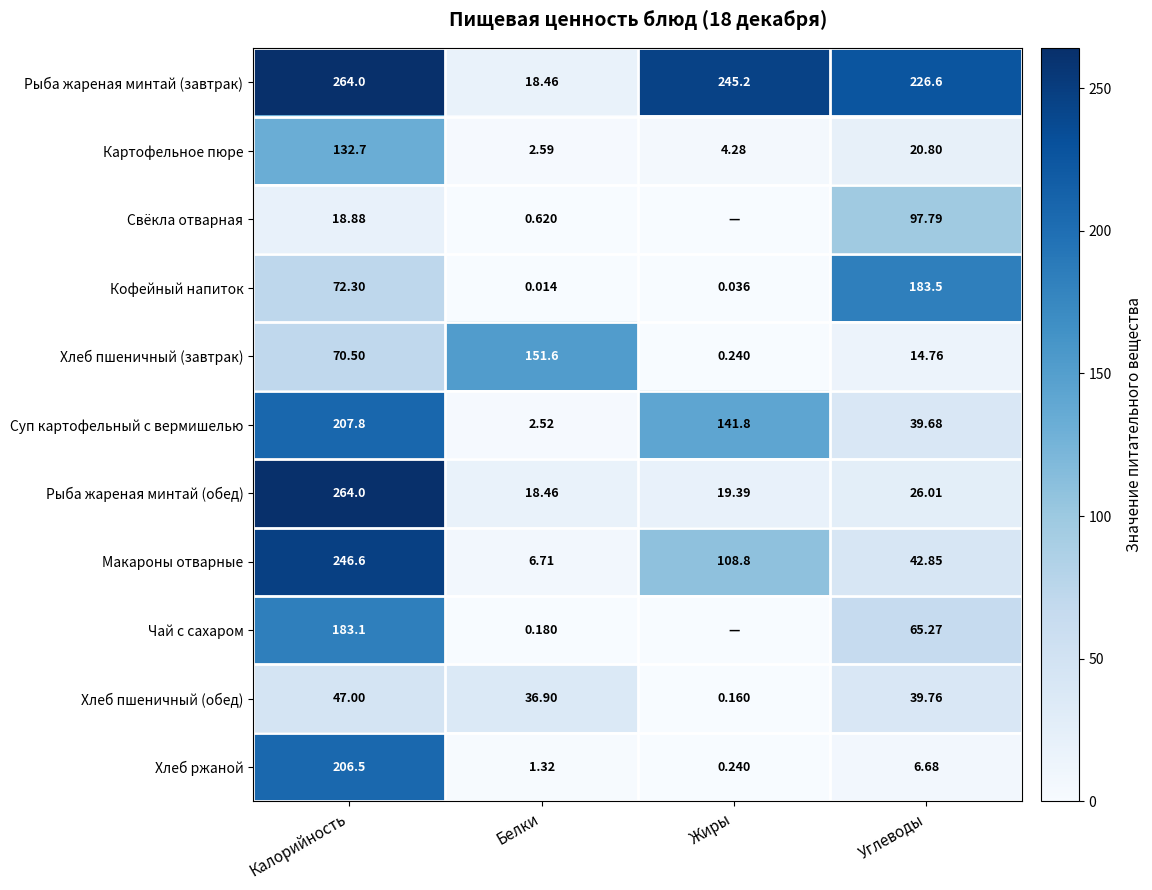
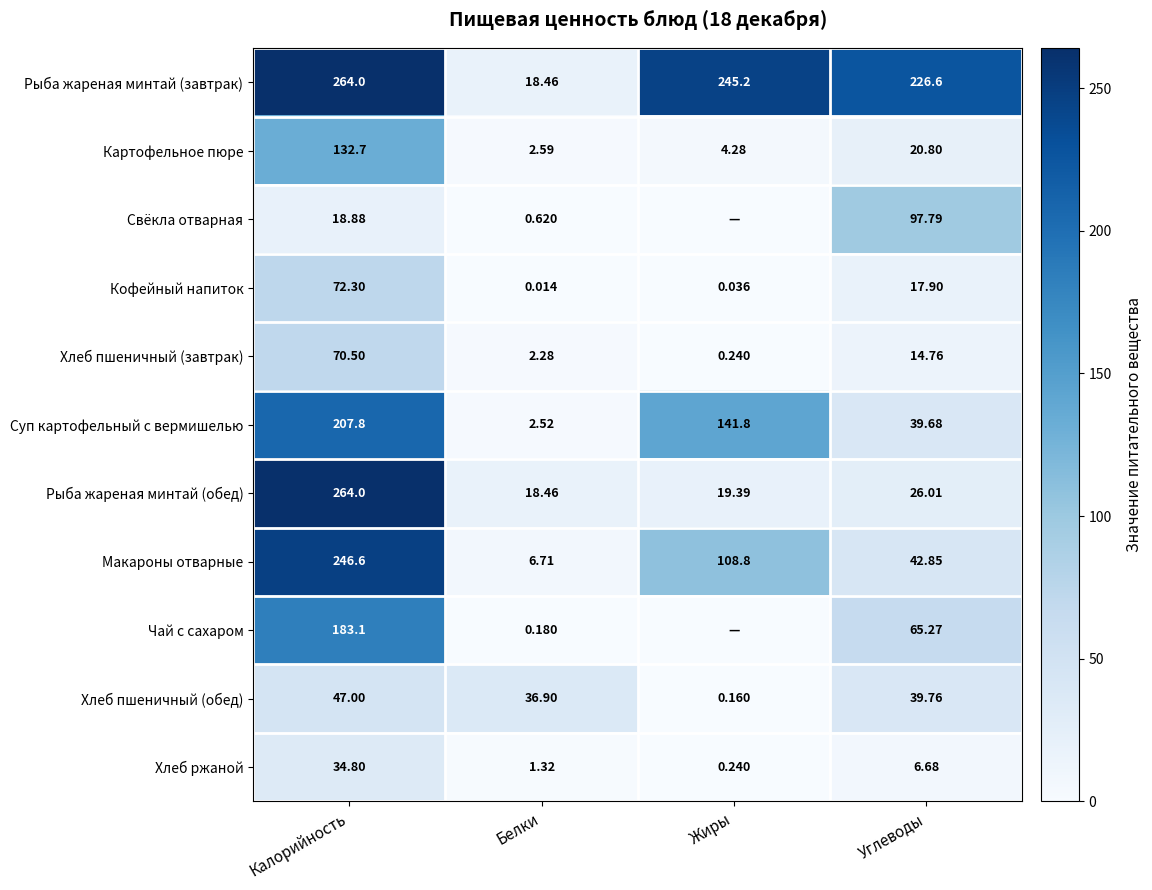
Кофейный напиток, Углеводы: 183.5 -> 17.90
Хлеб пшеничный (завтрак), Белки: 151.6 -> 2.28
Хлеб ржаной, Калорийность: 206.5 -> 34.80
